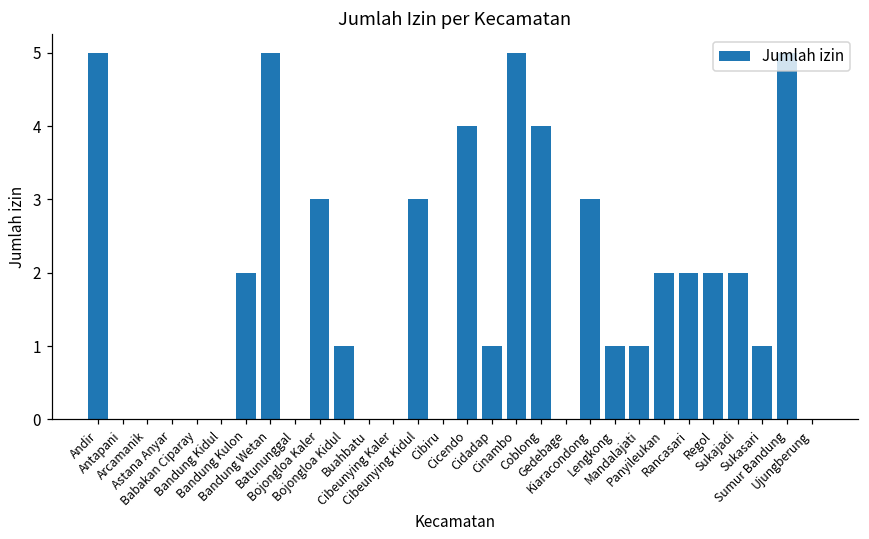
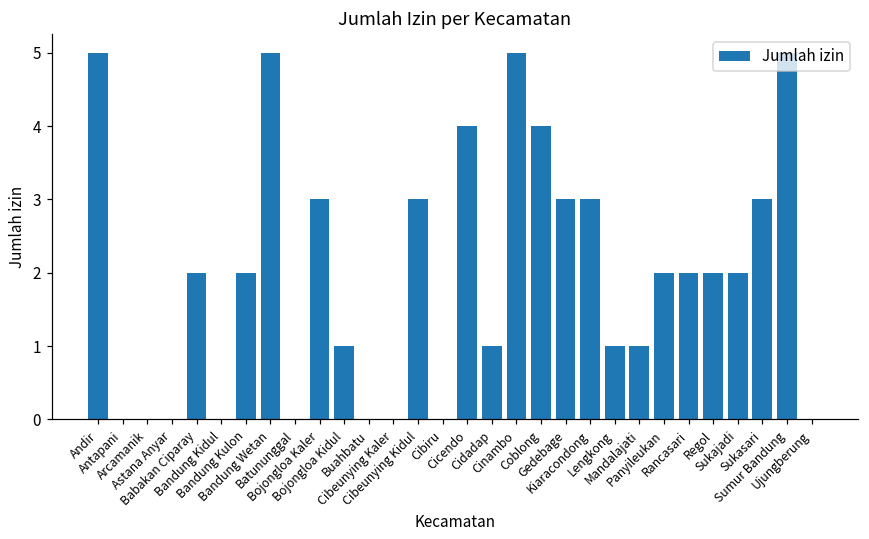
Babakan Ciparay: 0 -> 2
Gedebage: 0 -> 3
Sukasari: 1 -> 3
